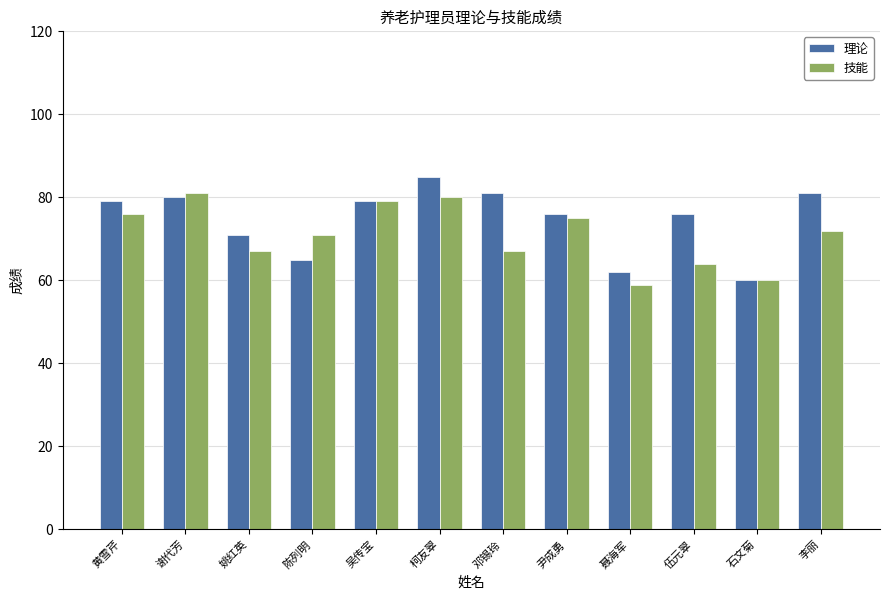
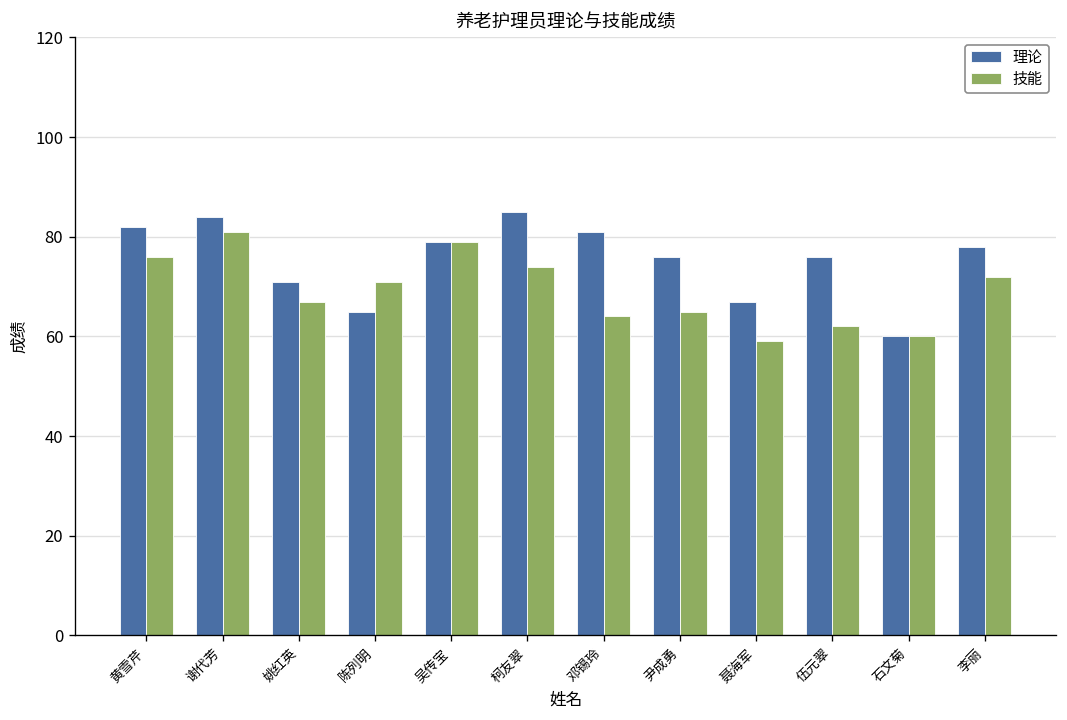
理论, 黄雪芹: 79 -> 82
理论, 谢代芳: 80 -> 84
技能, 柯友翠: 80 -> 74
技能, 邓锡玲: 67 -> 64
技能, 尹成勇: 75 -> 65
理论, 聂海军: 62 -> 67
技能, 伍元翠: 64 -> 62
理论, 李丽: 81 -> 78
